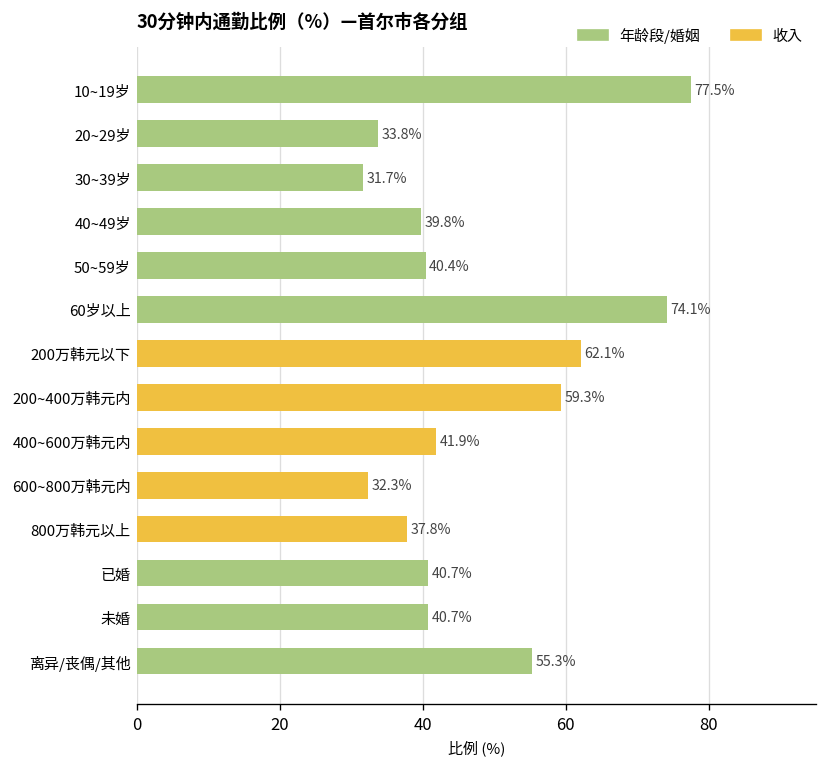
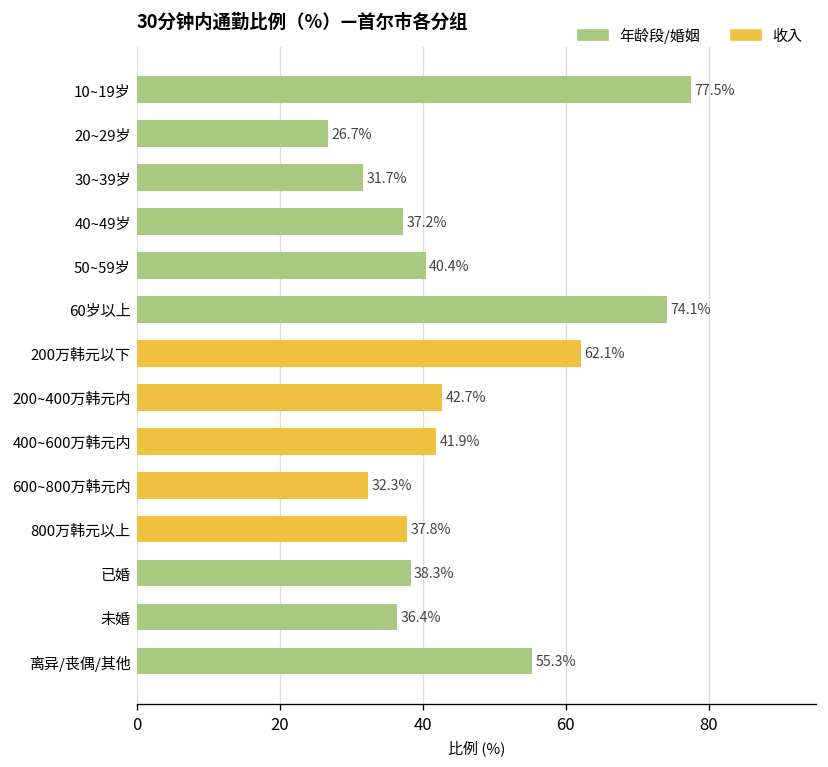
20~29岁: 33.8% -> 26.7%
40~49岁: 39.8% -> 37.2%
200~400万韩元内: 59.3% -> 42.7%
已婚: 40.7% -> 38.3%
未婚: 40.7% -> 36.4%
